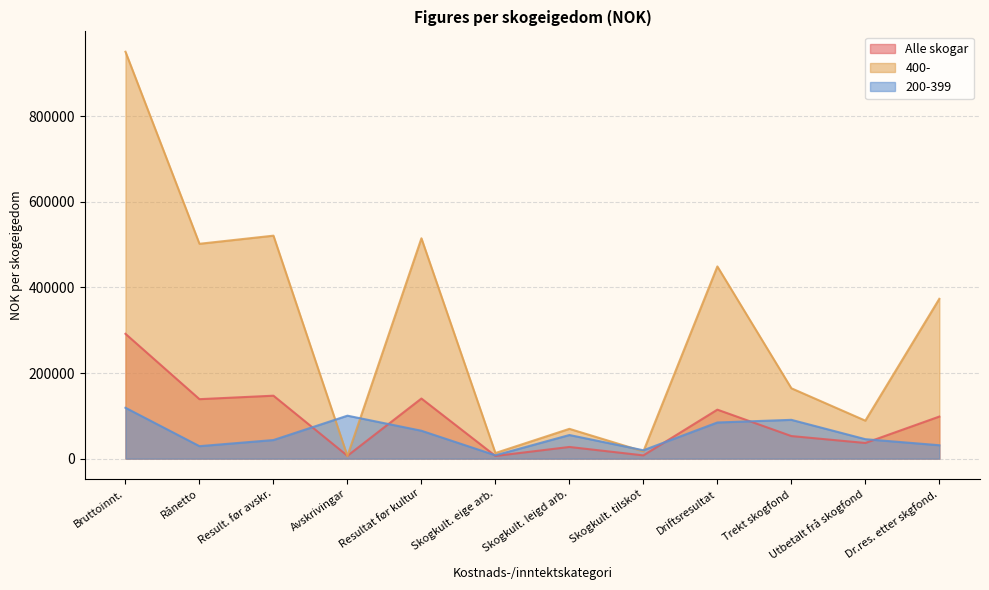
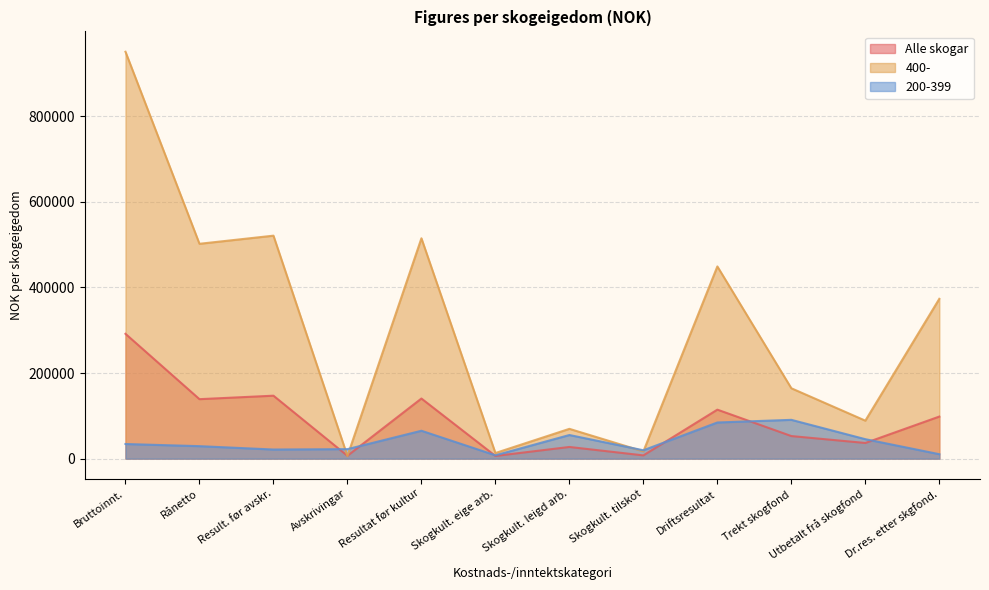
200-399, Bruttoinnt.: 120000 -> 30000
200-399, Result. før avskr.: 40000 -> 20000
200-399, Avskrivingar: 100000 -> 20000
200-399, Dr.res. etter skgfond.: 30000 -> 10000
